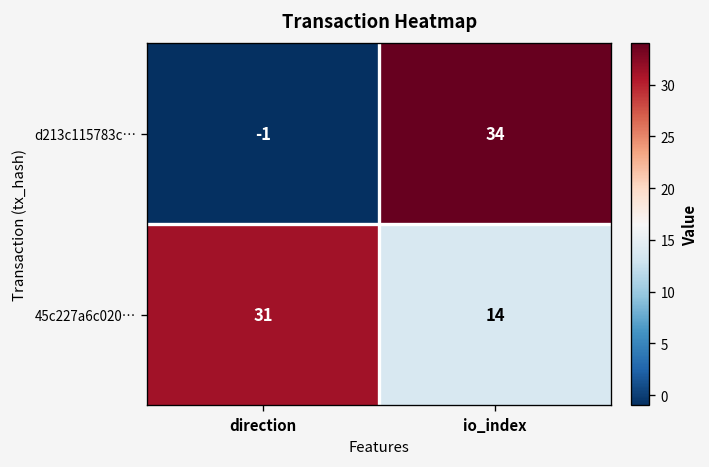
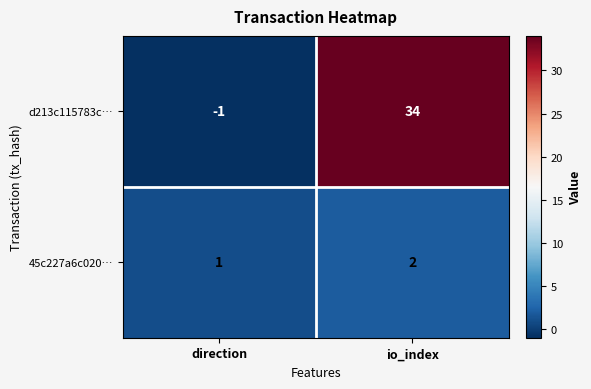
45c227a6c020…, direction: 31 -> 1
45c227a6c020…, io_index: 14 -> 2
